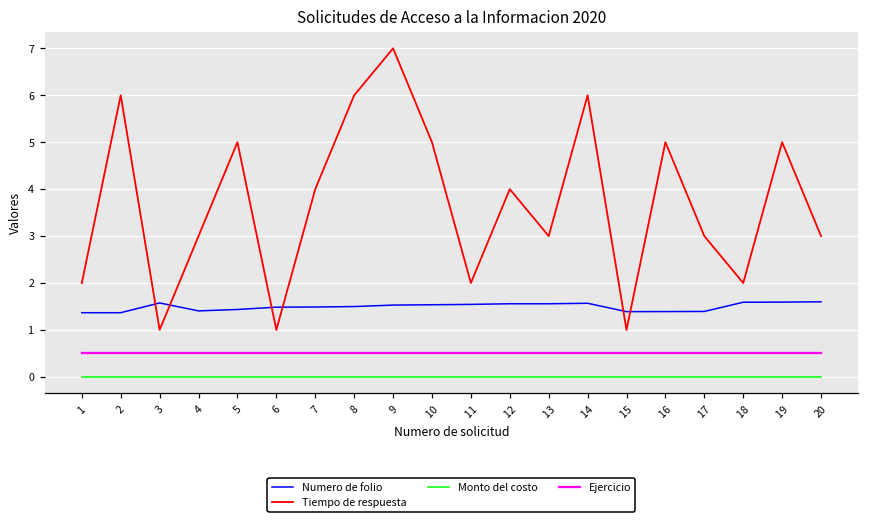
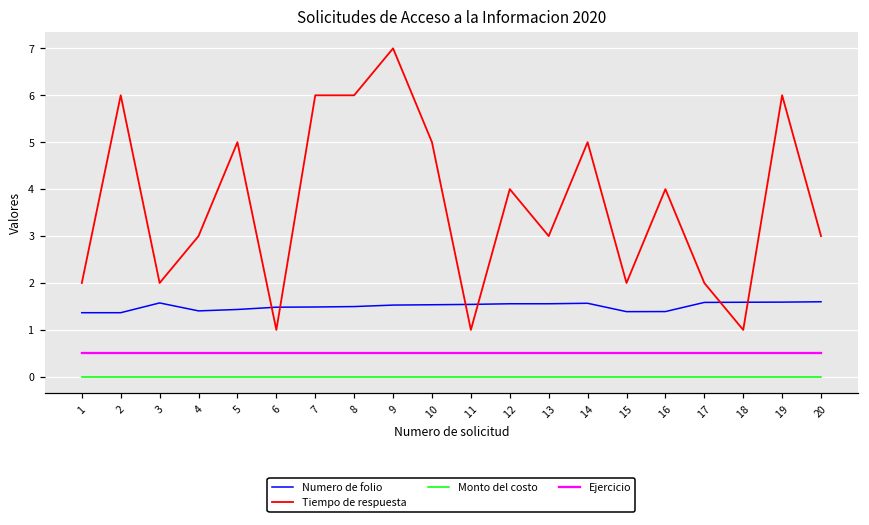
Tiempo de respuesta, 3: 1 -> 2
Tiempo de respuesta, 7: 4 -> 6
Tiempo de respuesta, 11: 2 -> 1
Tiempo de respuesta, 14: 6 -> 5
Tiempo de respuesta, 15: 1 -> 2
Tiempo de respuesta, 16: 5 -> 4
Numero de folio, 17: 1.4 -> 1.6
Tiempo de respuesta, 17: 3 -> 2
Tiempo de respuesta, 18: 2 -> 1
Tiempo de respuesta, 19: 5 -> 6
